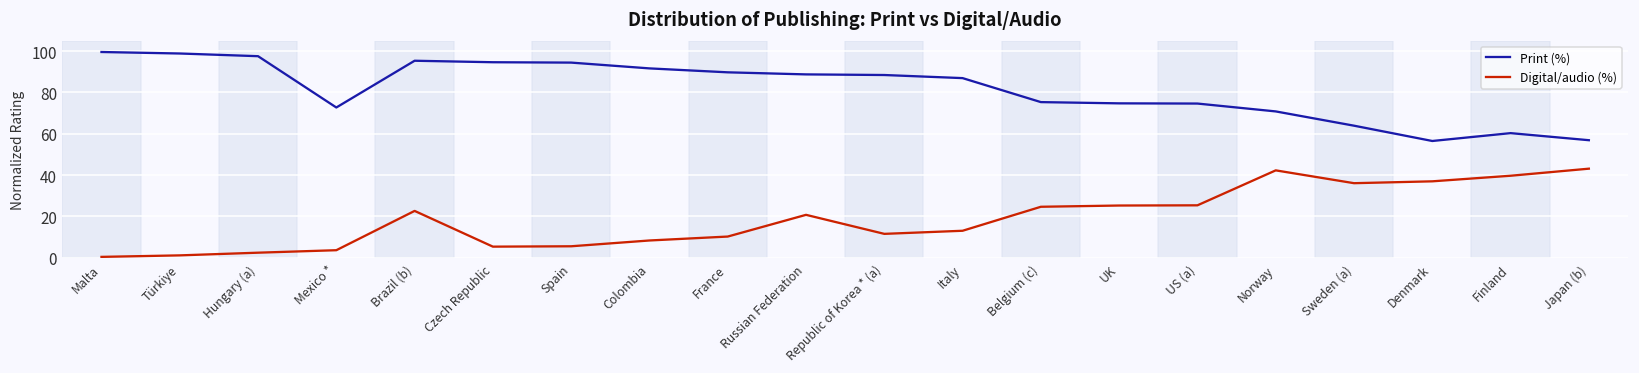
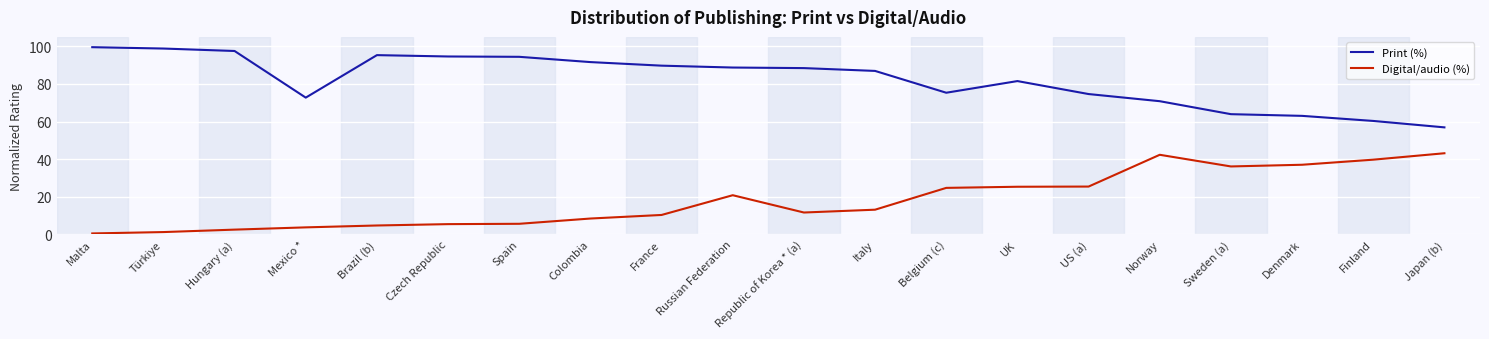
Digital/audio (%), Brazil (b): 23 -> 5
Print (%), UK: 75 -> 82
Print (%), Denmark: 57 -> 63
